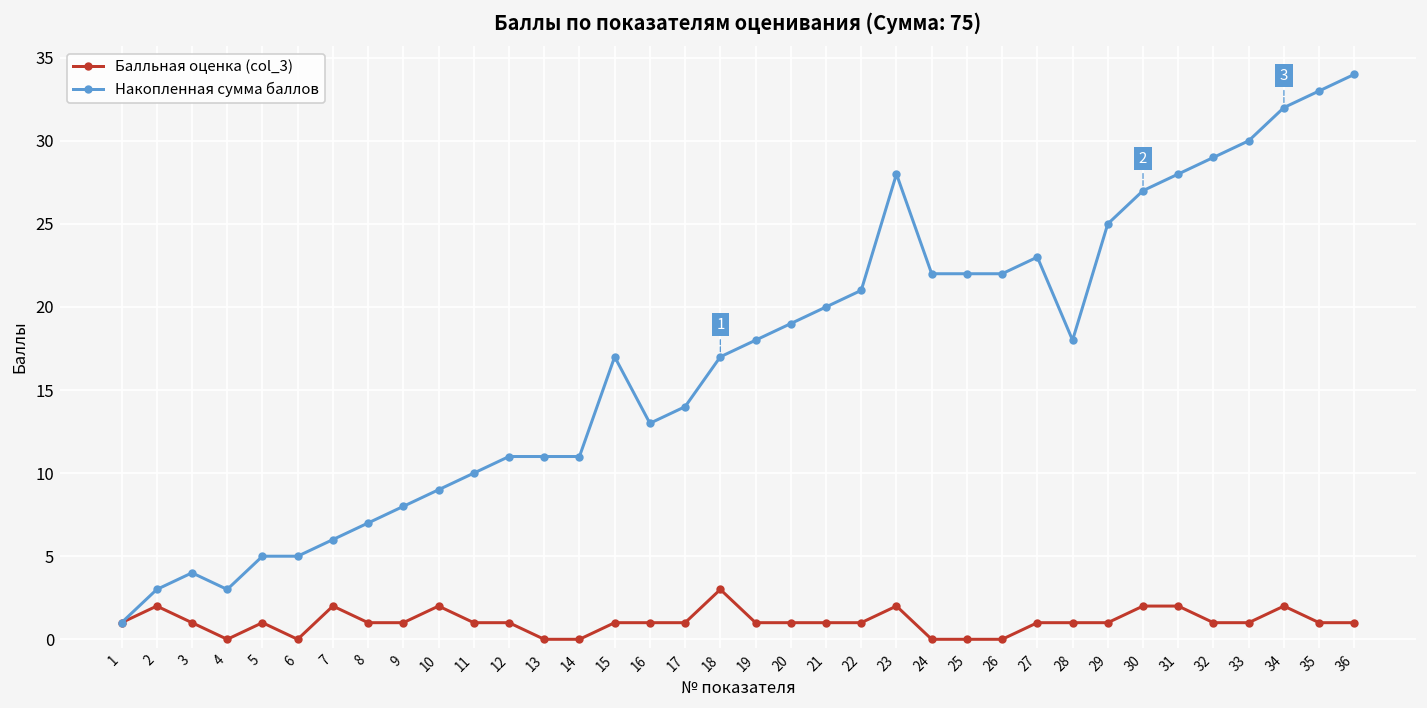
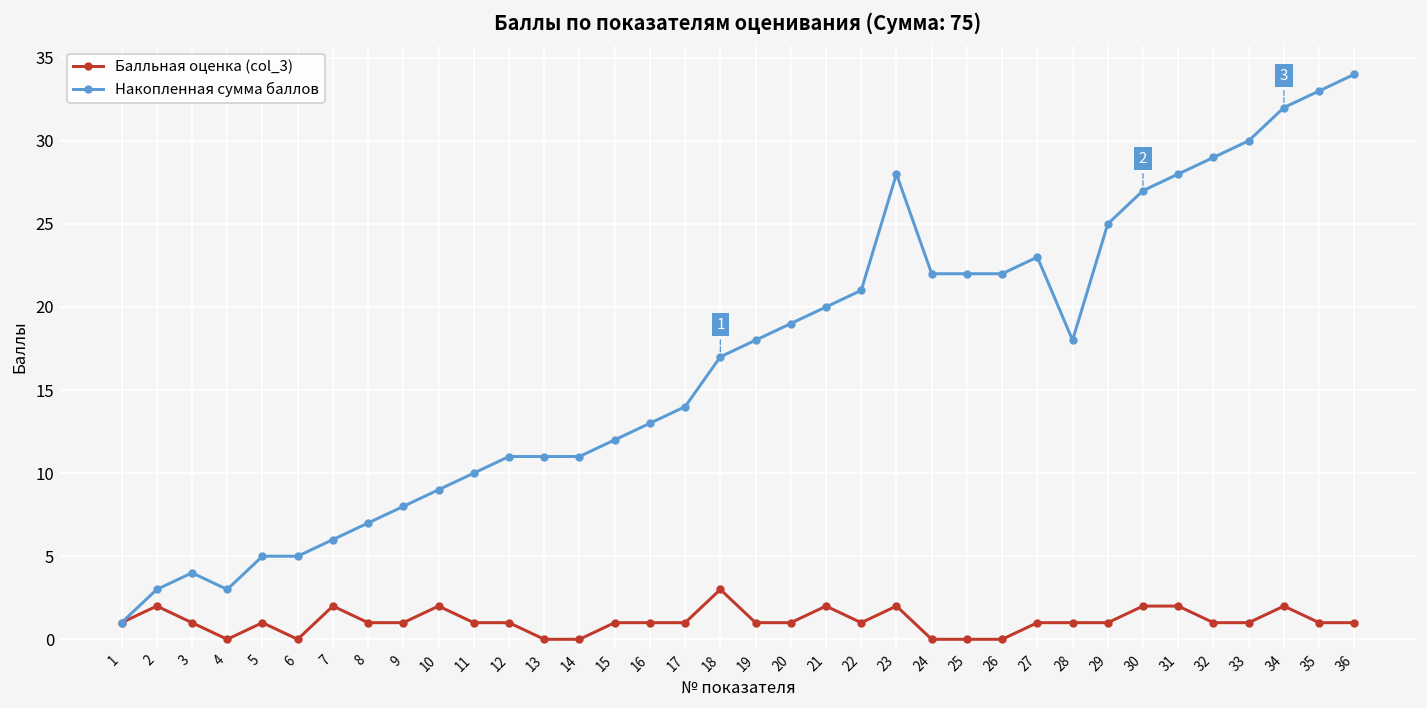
Накопленная сумма баллов, 15: 17 -> 12
Балльная оценка (col_3), 21: 1 -> 2
